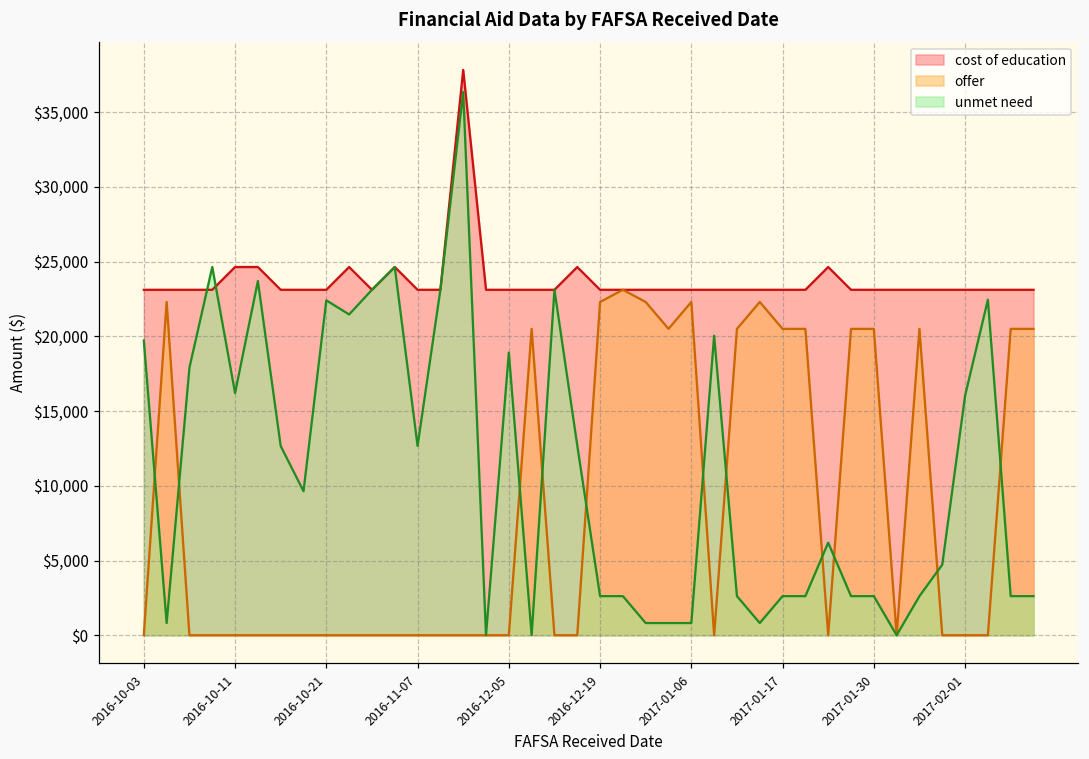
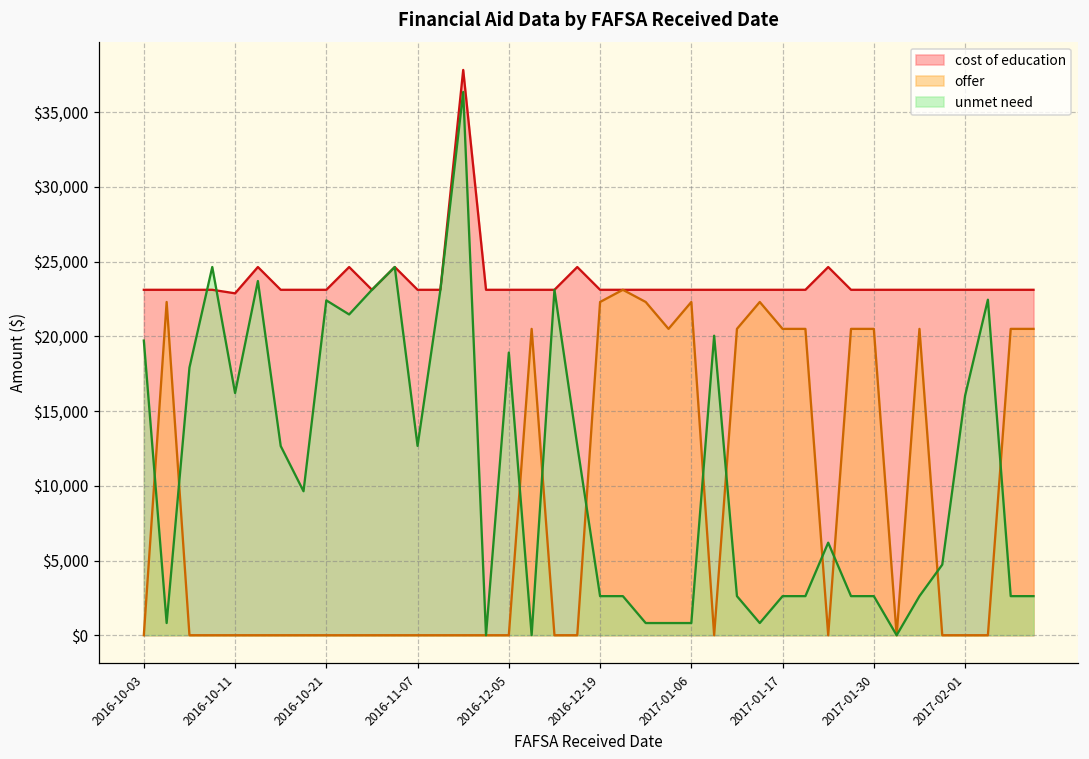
cost of education, 2016-10-11: $24,600 -> $22,900
